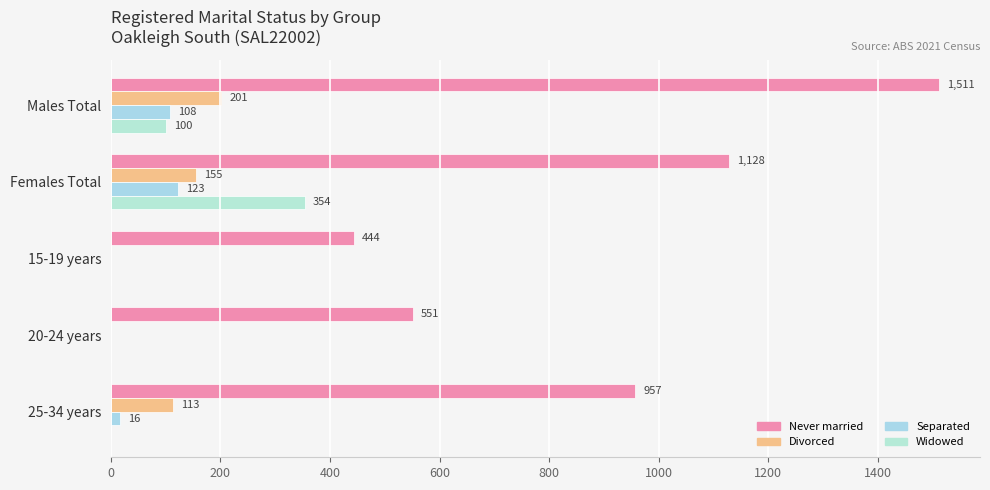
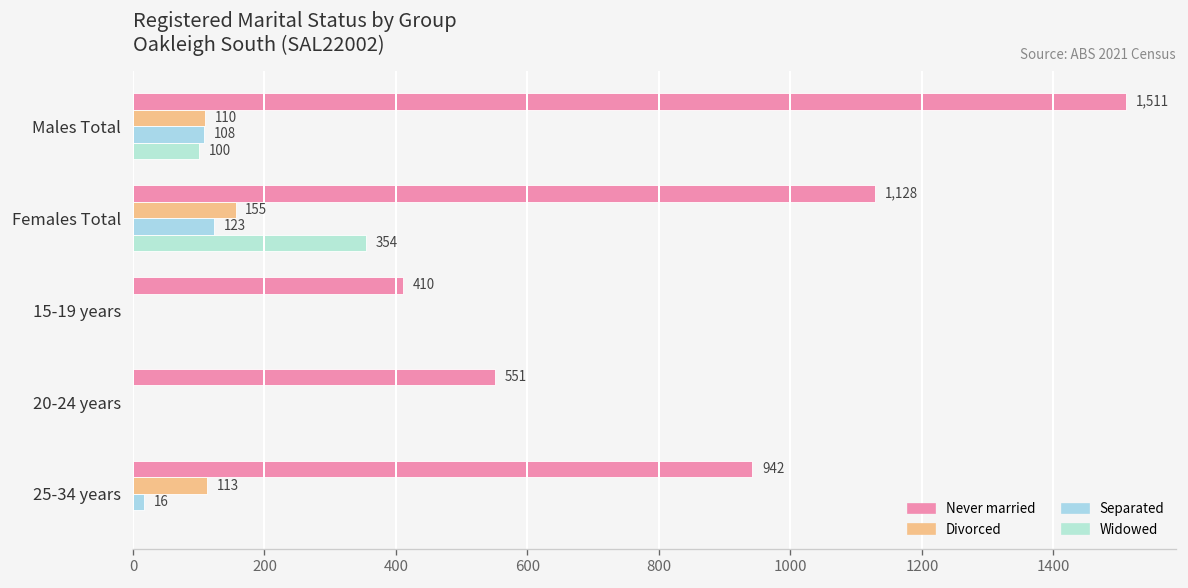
Divorced, Males Total: 201 -> 110
Never married, 15-19 years: 444 -> 410
Never married, 25-34 years: 957 -> 942
